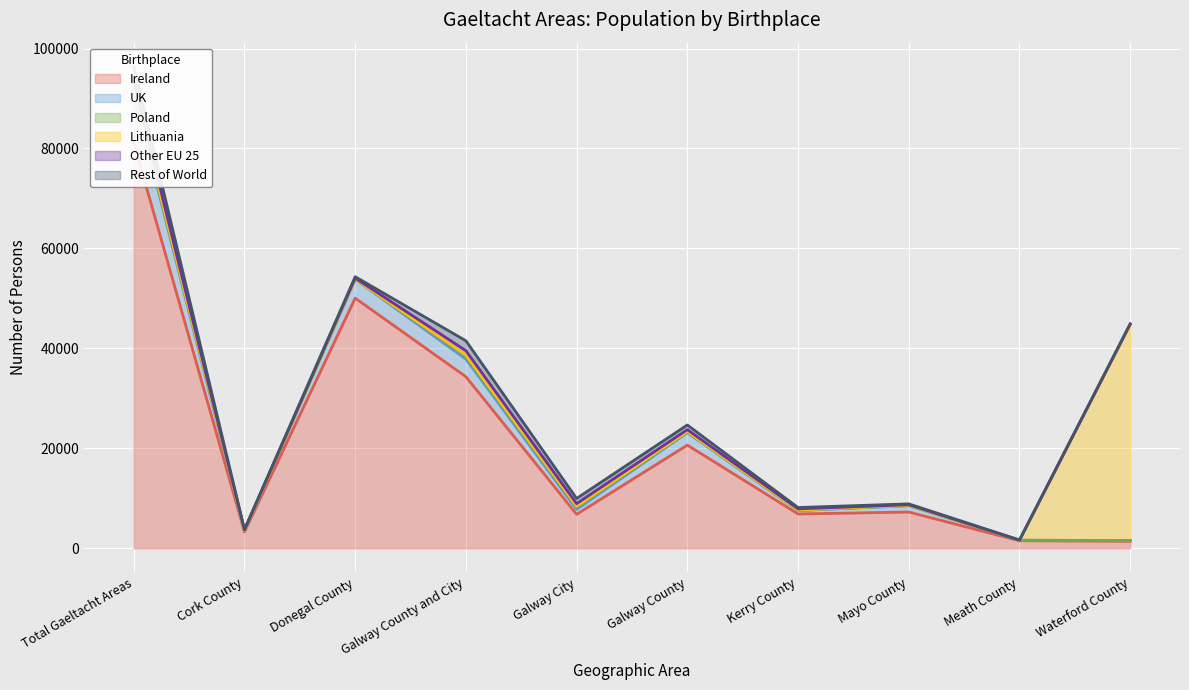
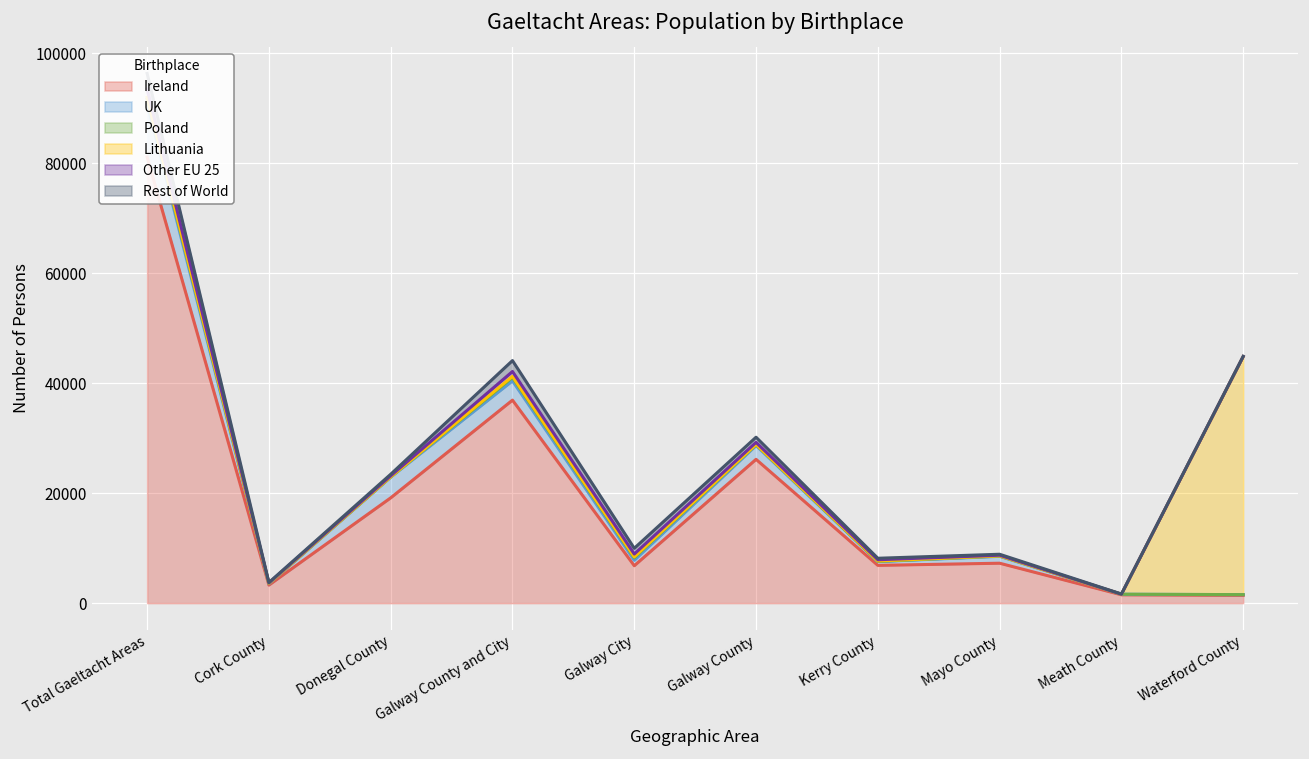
Ireland, Donegal County: 50000 -> 19000
Ireland, Galway County and City: 34000 -> 37000
Ireland, Galway County: 21000 -> 26000
